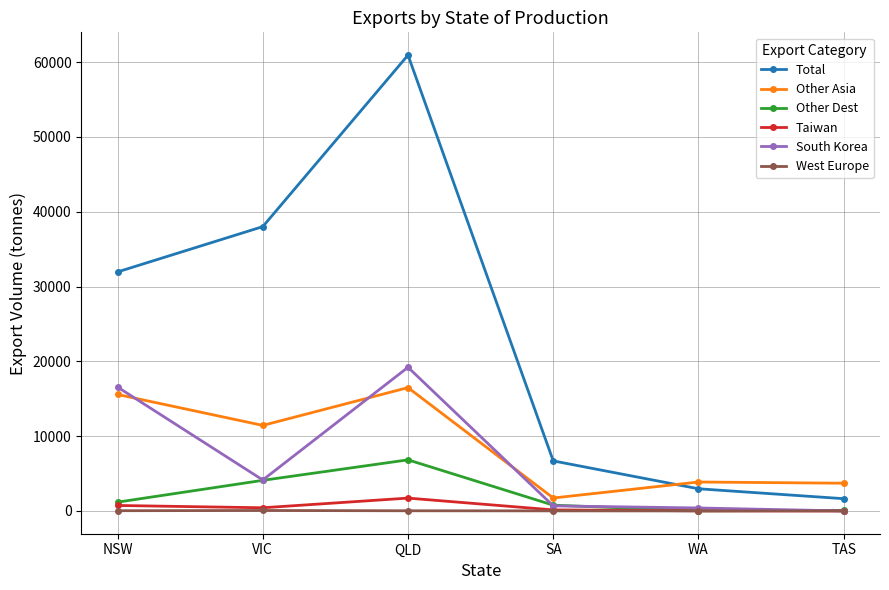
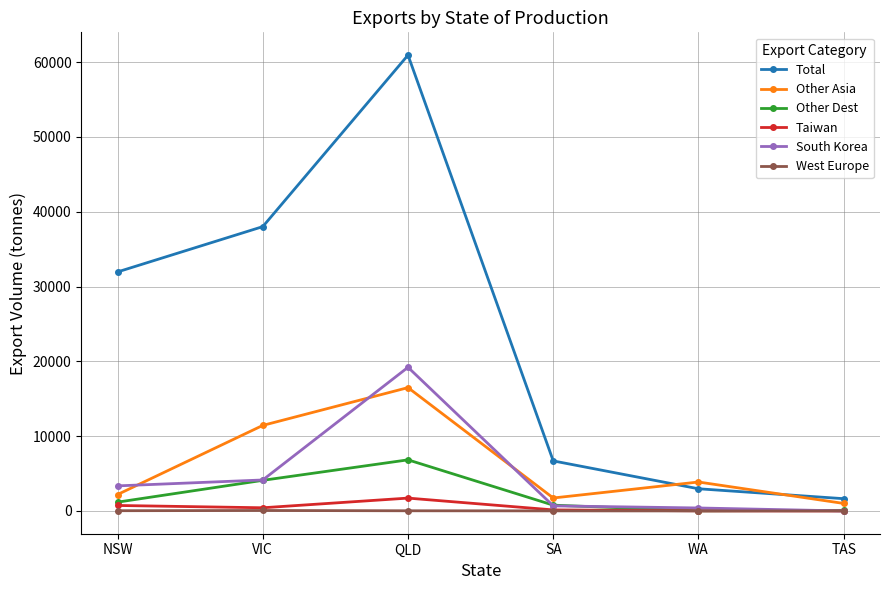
Other Asia, NSW: 16000 -> 2000
South Korea, NSW: 17000 -> 3000
Other Asia, TAS: 4000 -> 1000
